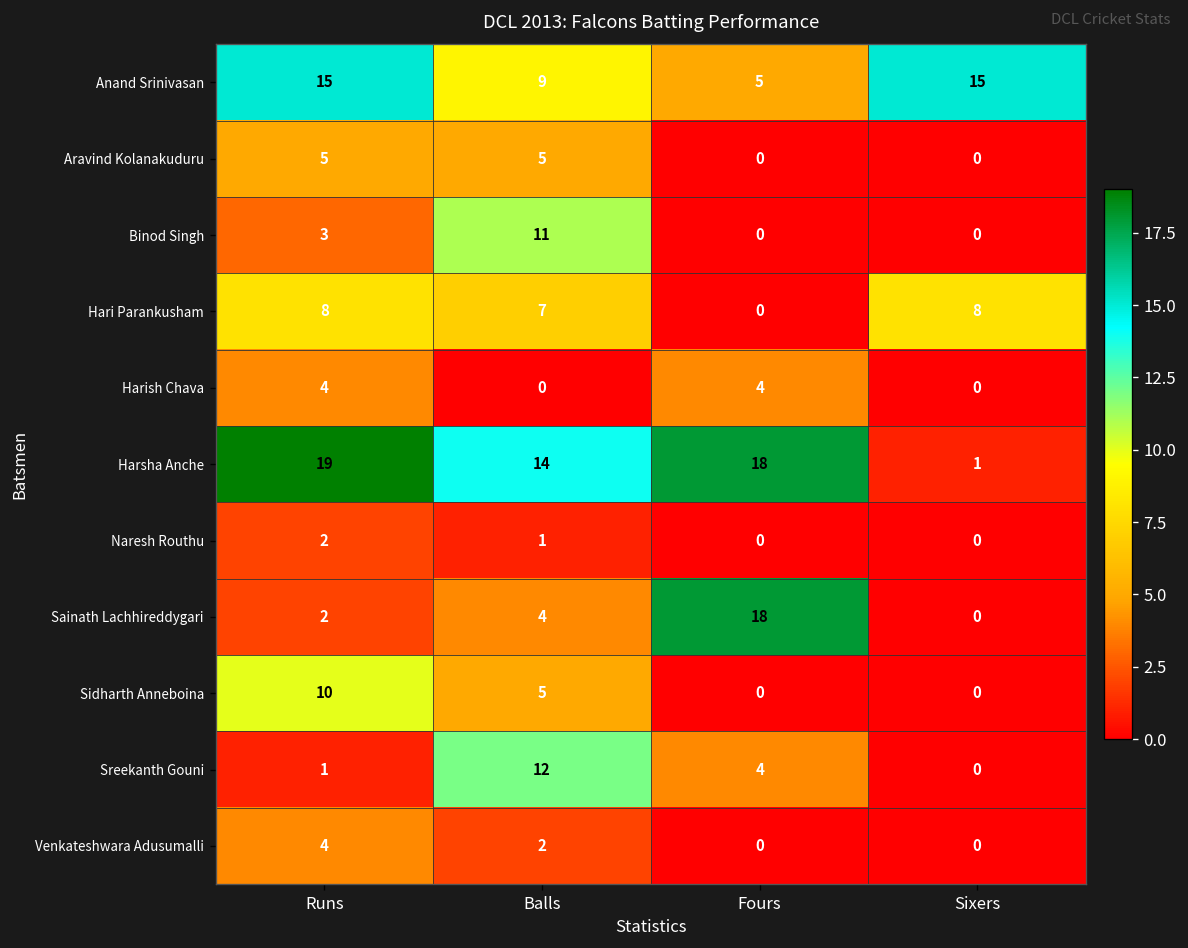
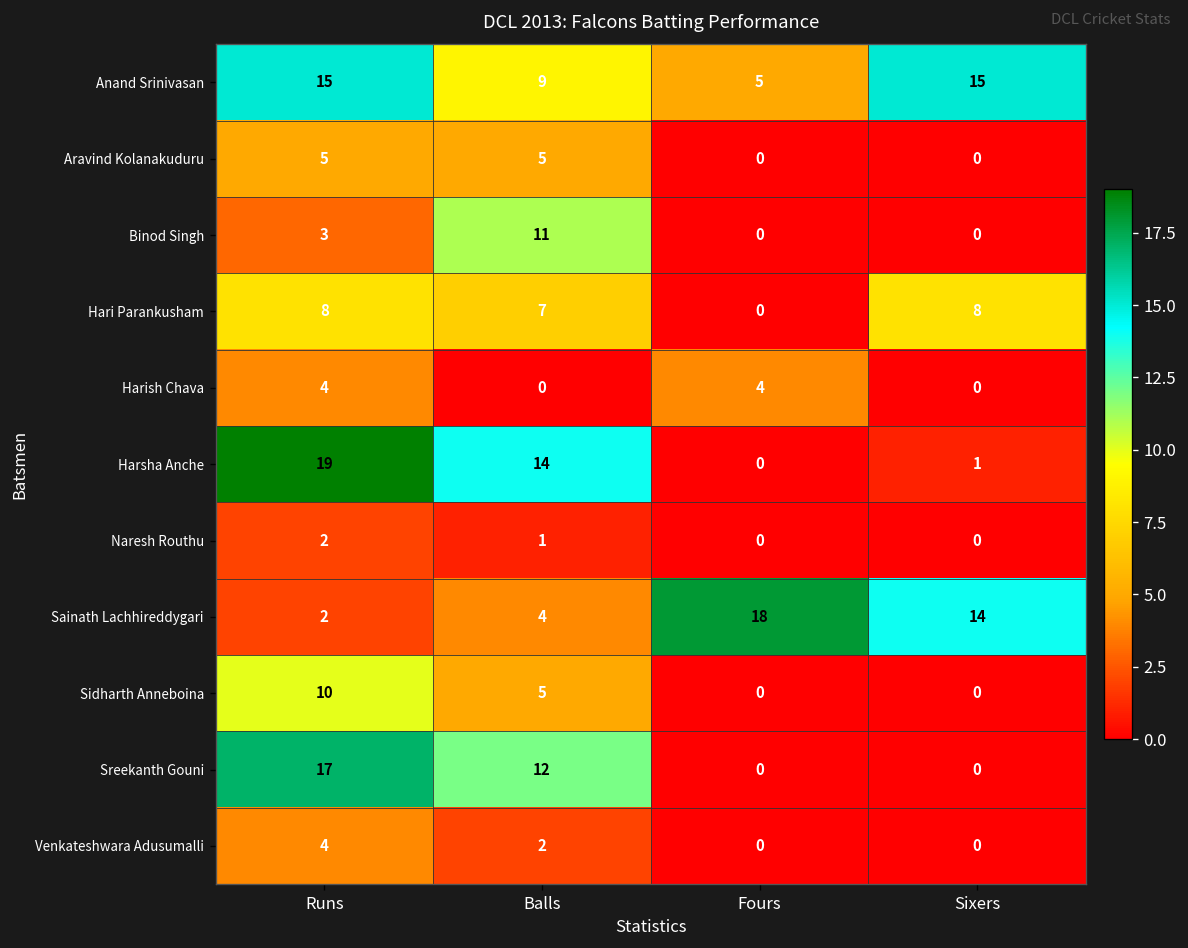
Harsha Anche, Fours: 18 -> 0
Sainath Lachhireddygari, Sixers: 0 -> 14
Sreekanth Gouni, Runs: 1 -> 17
Sreekanth Gouni, Fours: 4 -> 0
